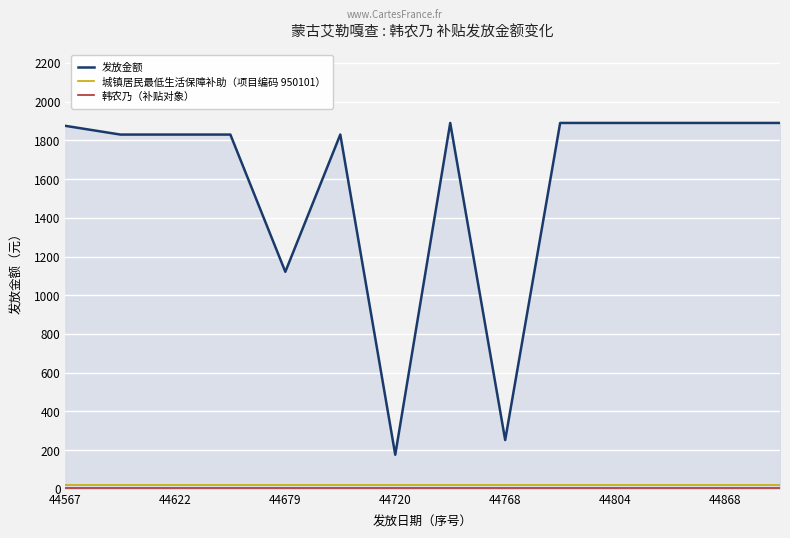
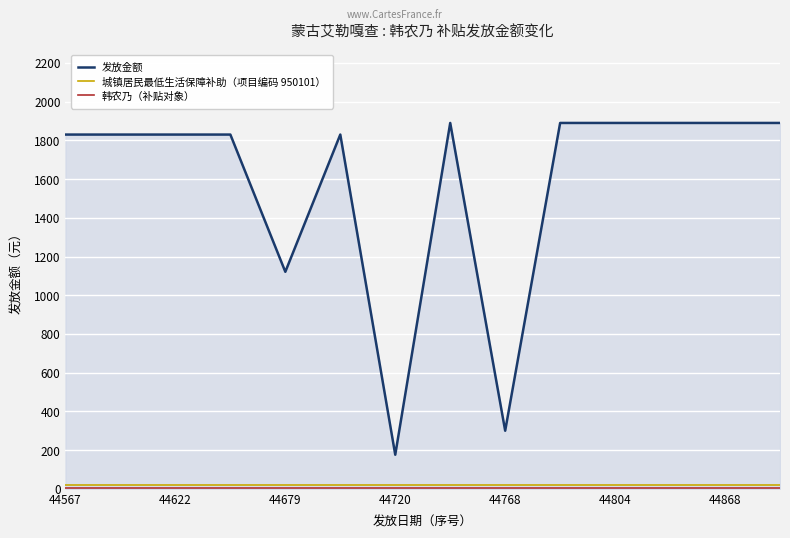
发放金额, 44567: 1880 -> 1830
发放金额, 44768: 250 -> 300
